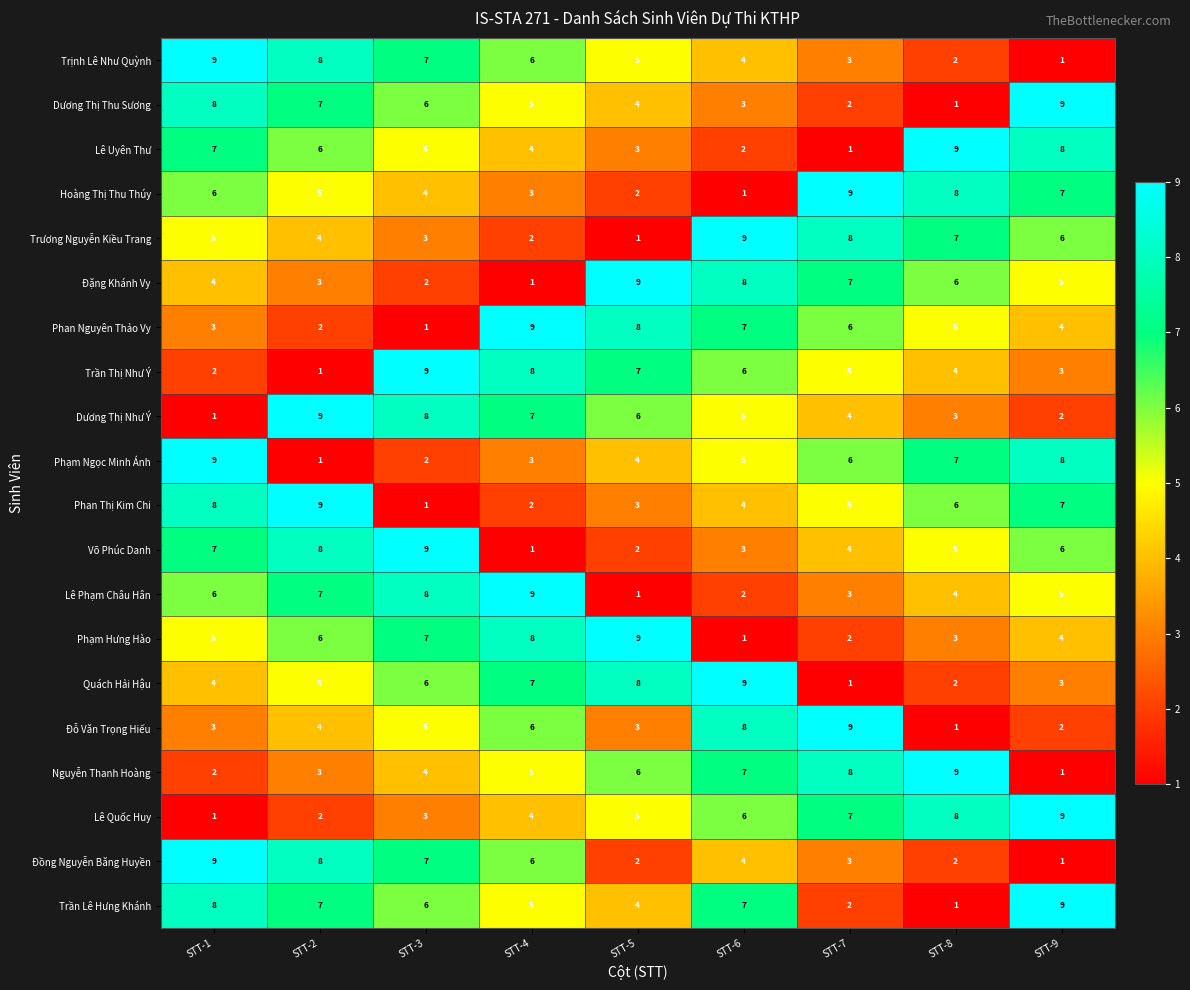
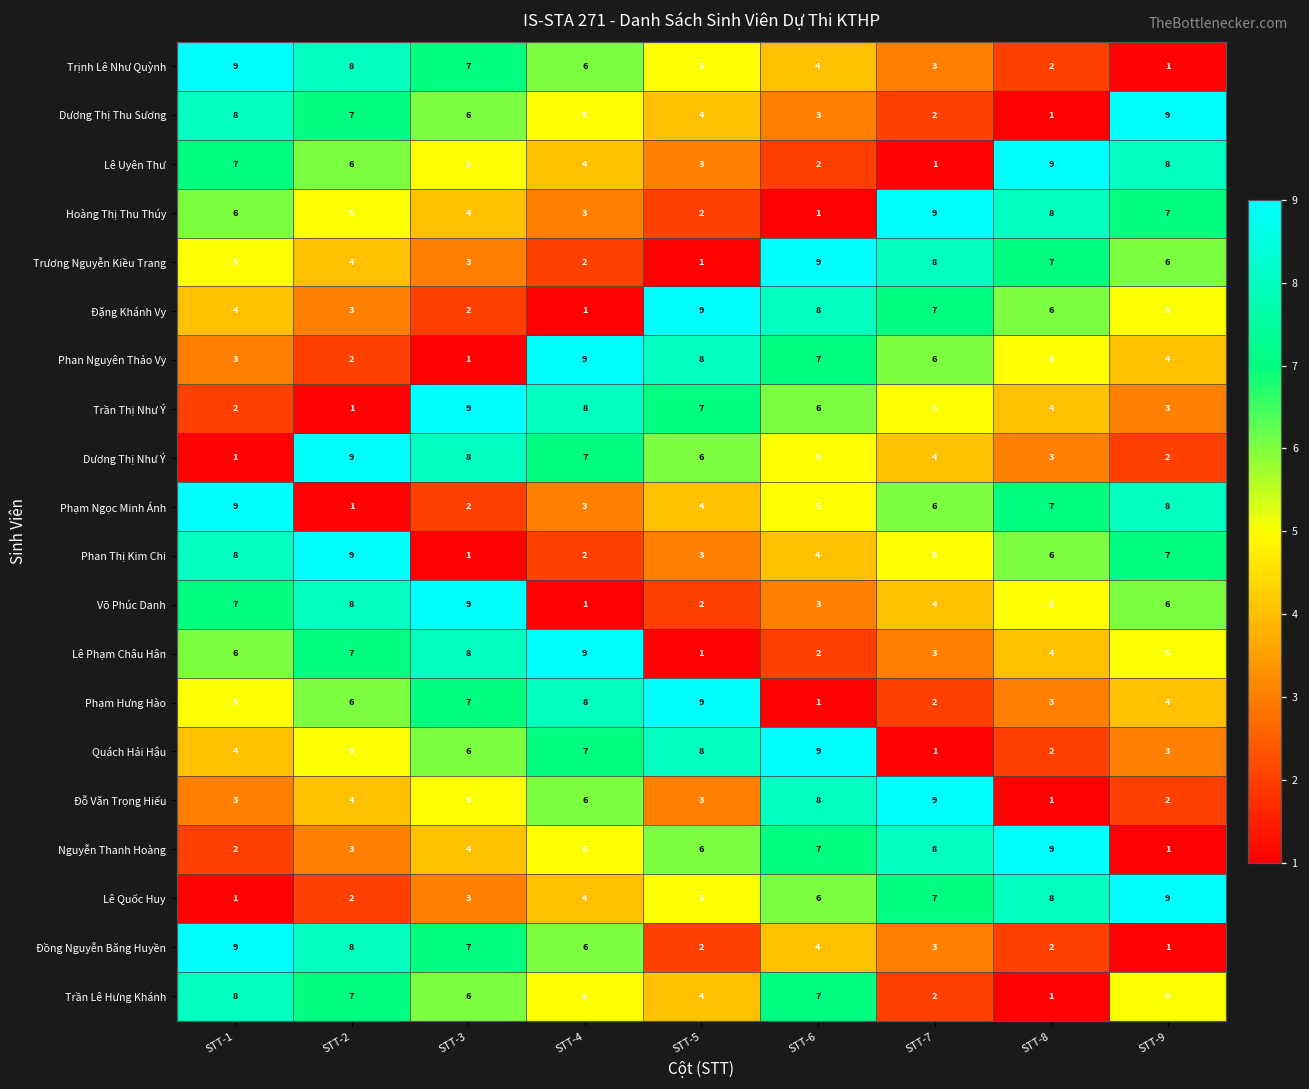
Trần Lê Hưng Khánh, STT-9: 9 -> 5
